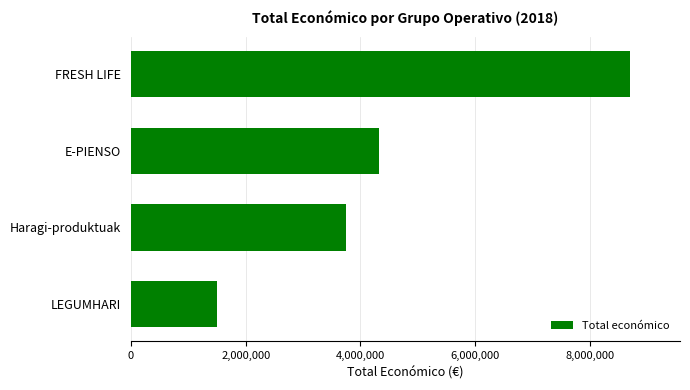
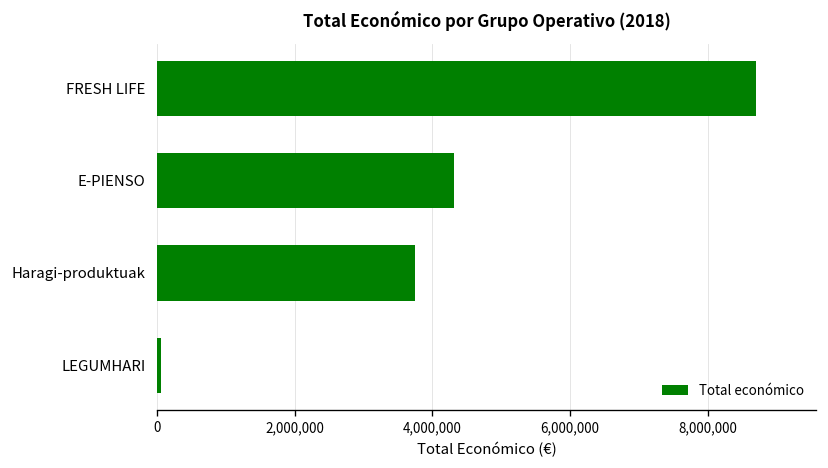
LEGUMHARI: 1,500,000 -> 100,000
